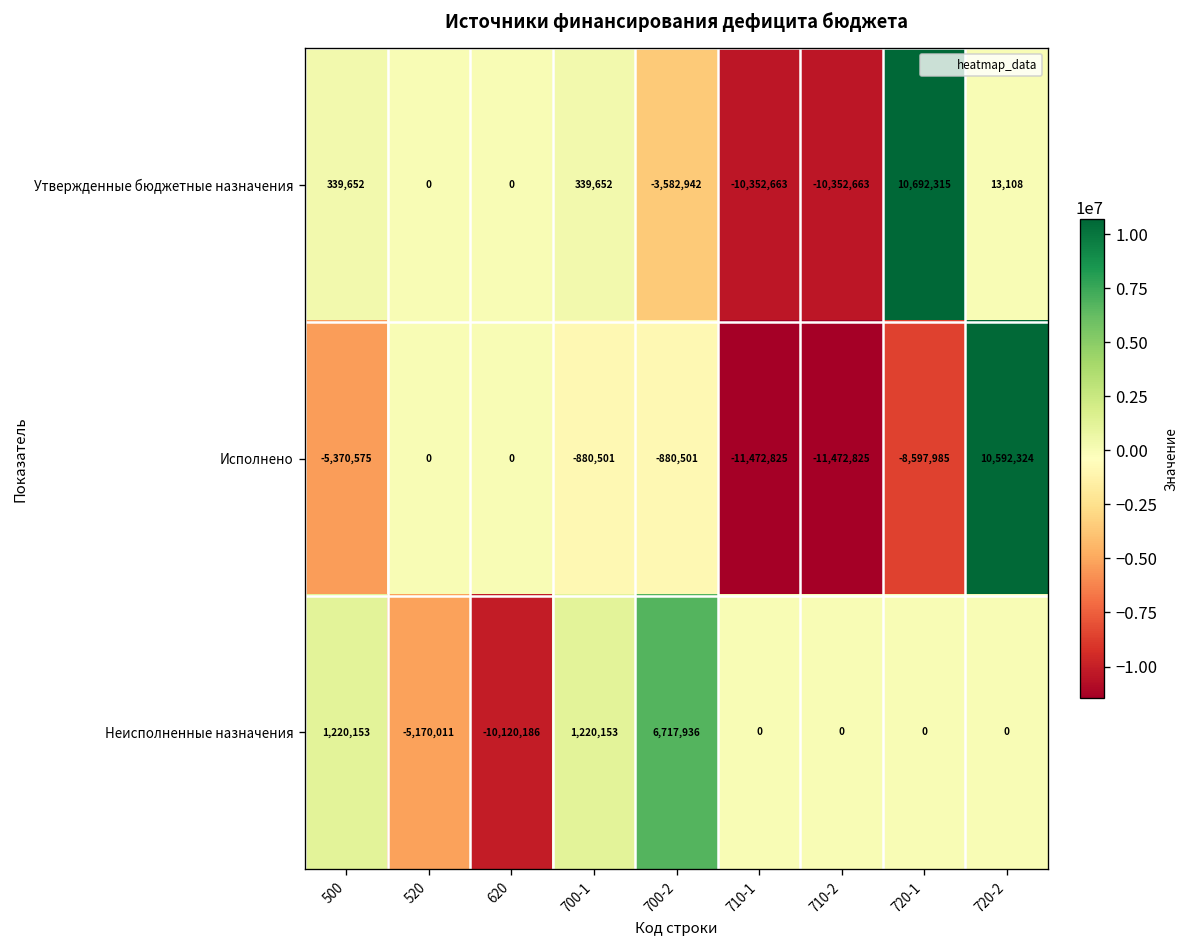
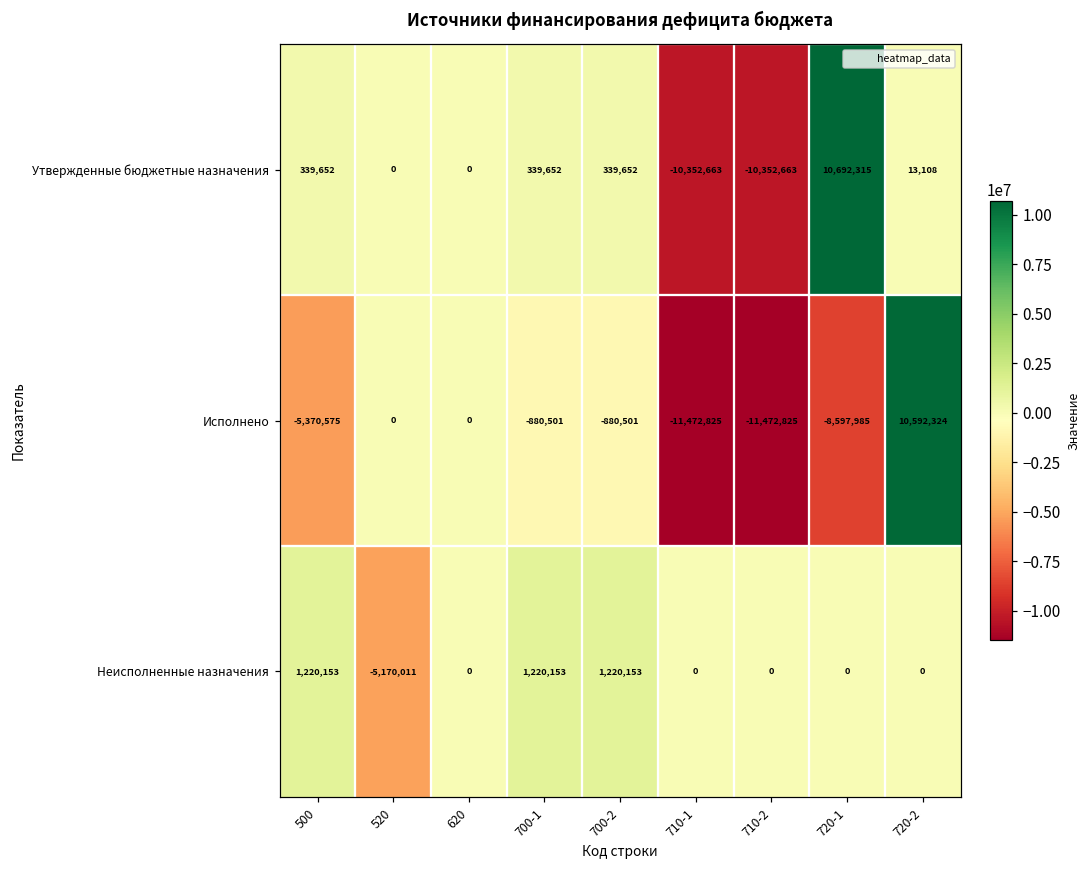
Утвержденные бюджетные назначения, 700-2: -3,582,942 -> 339,652
Неисполненные назначения, 620: -10,120,186 -> 0
Неисполненные назначения, 700-2: 6,717,936 -> 1,220,153
